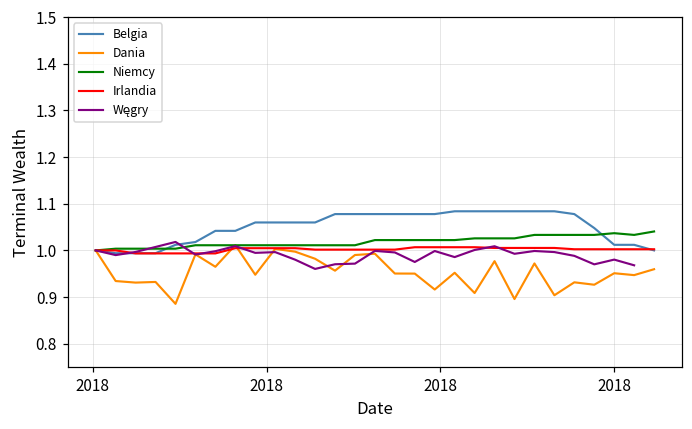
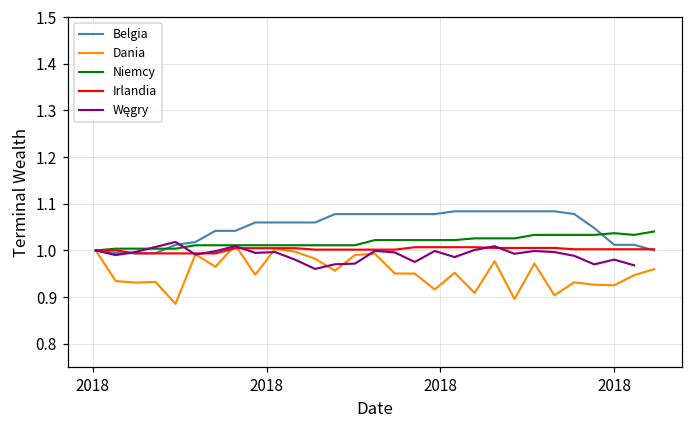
Dania, 2018: 0.95 -> 0.93
